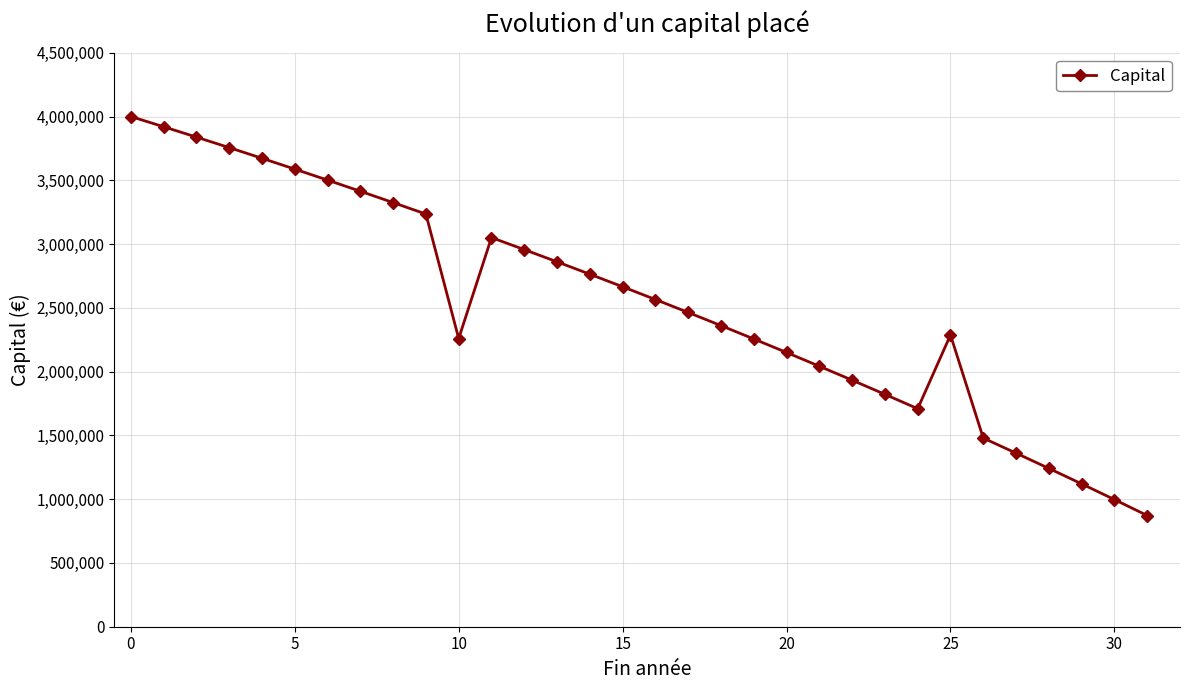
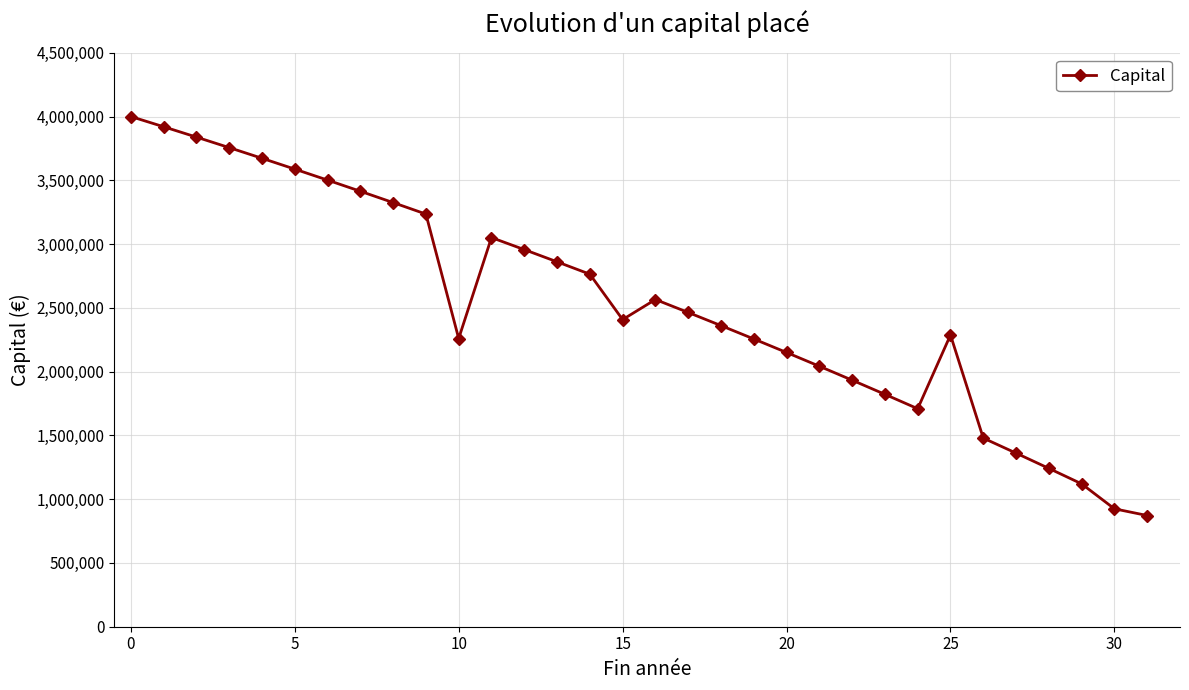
15: 2,670,000 -> 2,410,000
30: 1,000,000 -> 920,000
